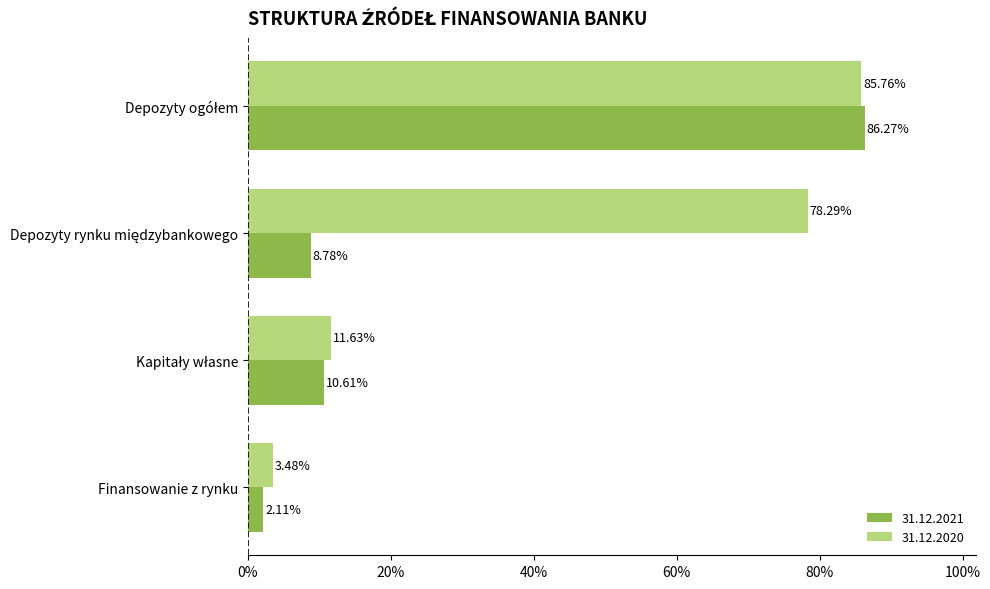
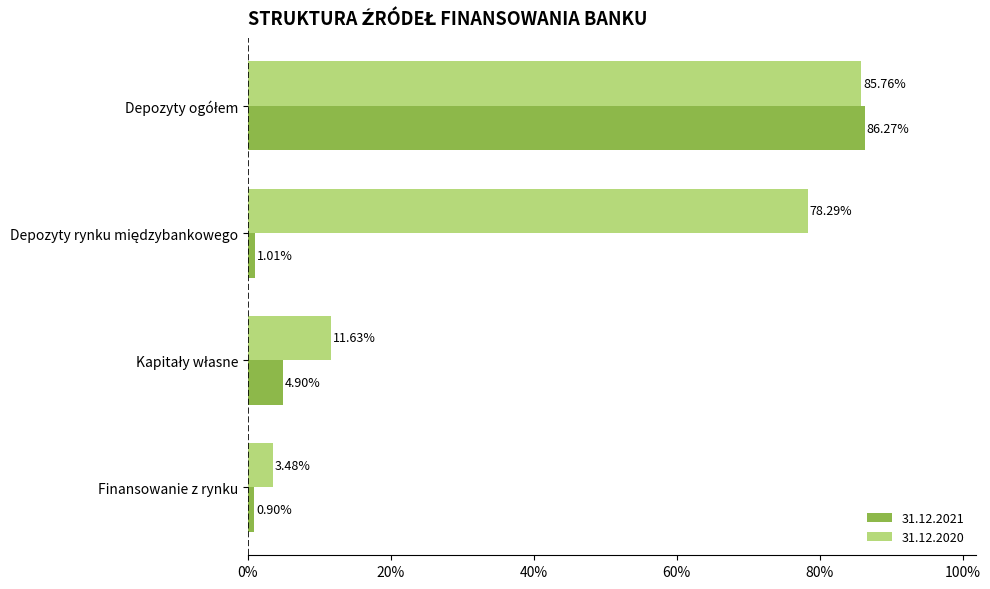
31.12.2021, Depozyty rynku międzybankowego: 8.78% -> 1.01%
31.12.2021, Kapitały własne: 10.61% -> 4.90%
31.12.2021, Finansowanie z rynku: 2.11% -> 0.90%
